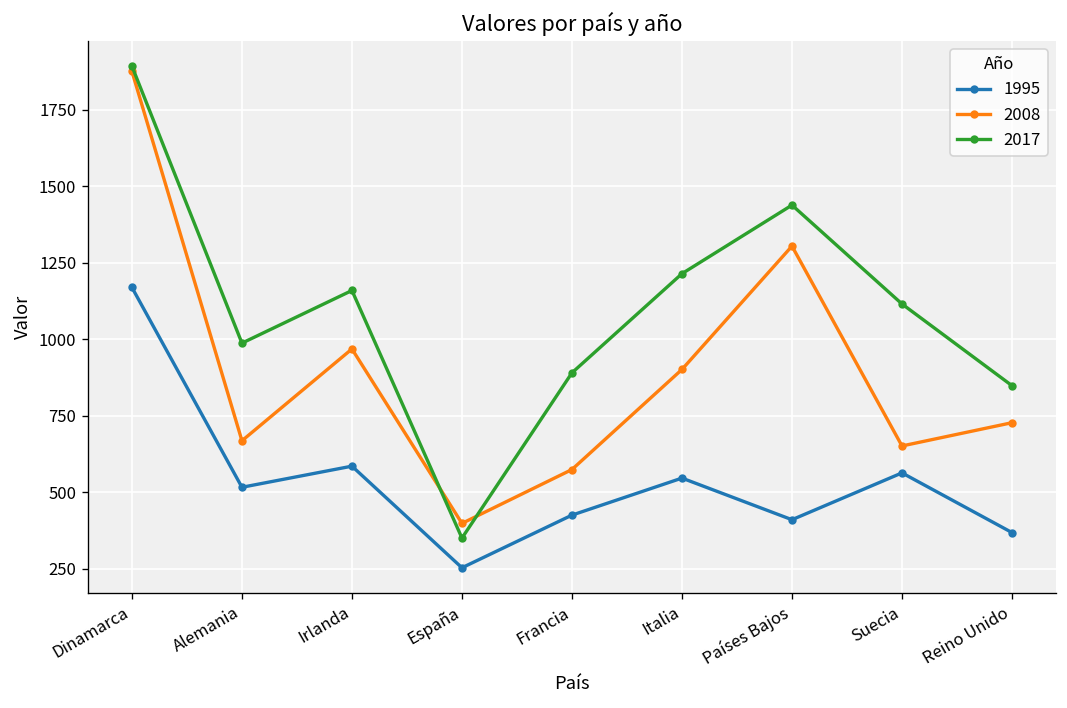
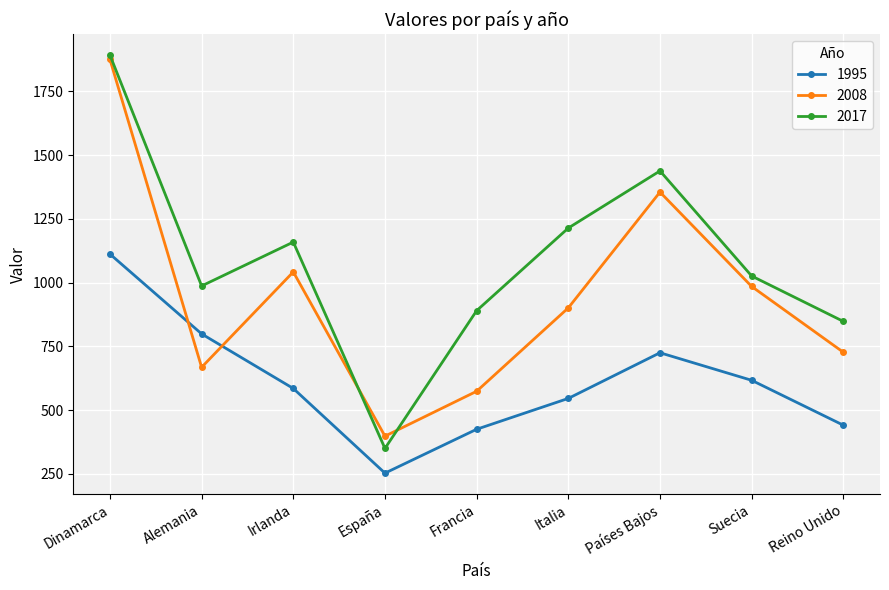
1995, Dinamarca: 1170 -> 1110
1995, Alemania: 520 -> 800
2008, Irlanda: 970 -> 1040
1995, Países Bajos: 410 -> 730
2008, Países Bajos: 1300 -> 1360
1995, Suecia: 560 -> 620
2008, Suecia: 650 -> 990
2017, Suecia: 1120 -> 1030
1995, Reino Unido: 370 -> 440
